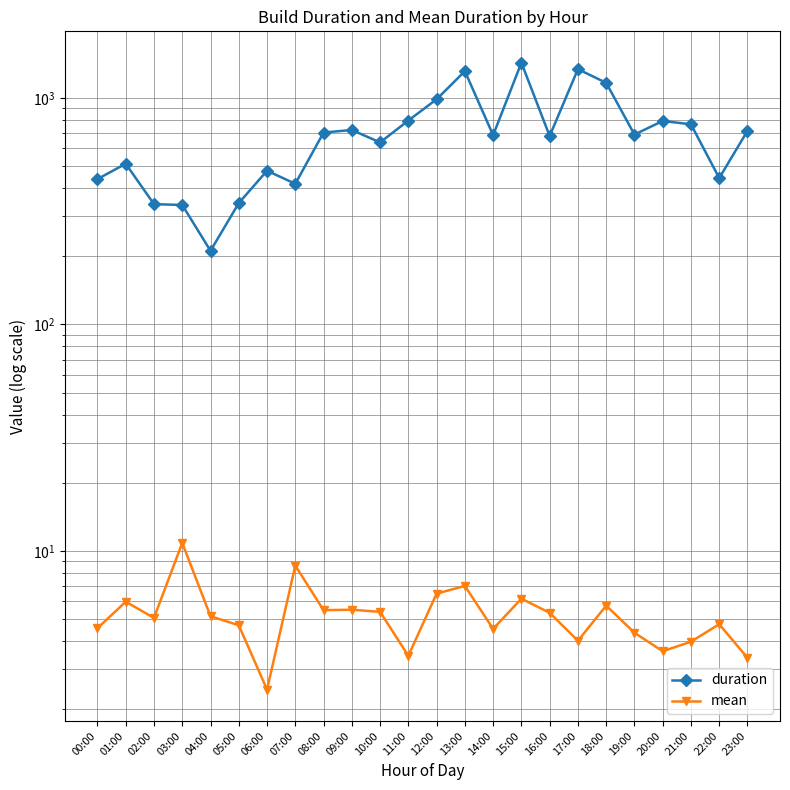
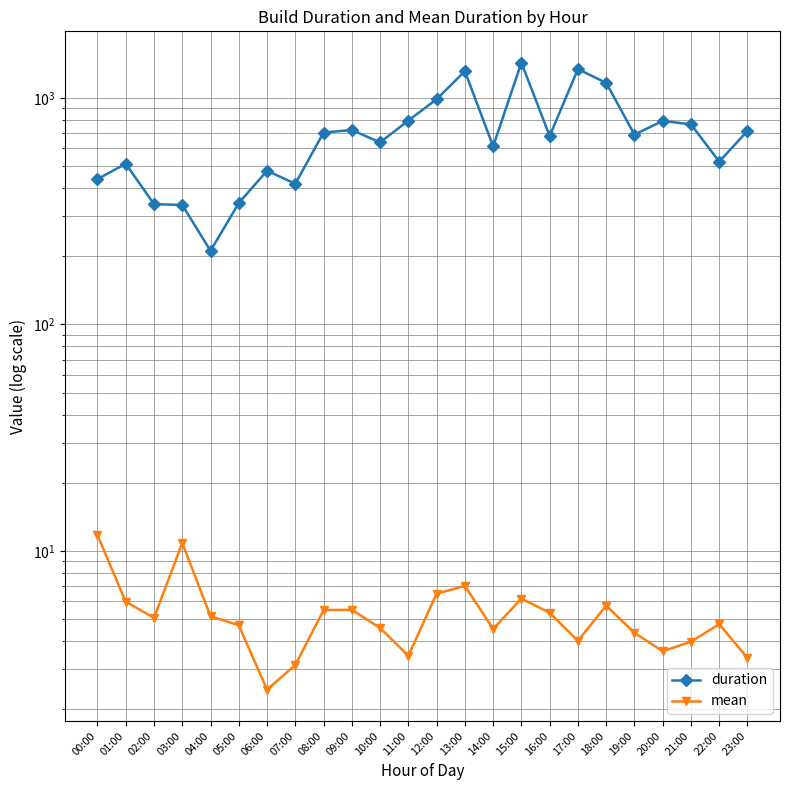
mean, 00:00: 4.6 -> 12
mean, 07:00: 8.6 -> 3.1
mean, 10:00: 5.4 -> 4.6
duration, 14:00: 680 -> 610
duration, 22:00: 440 -> 520
